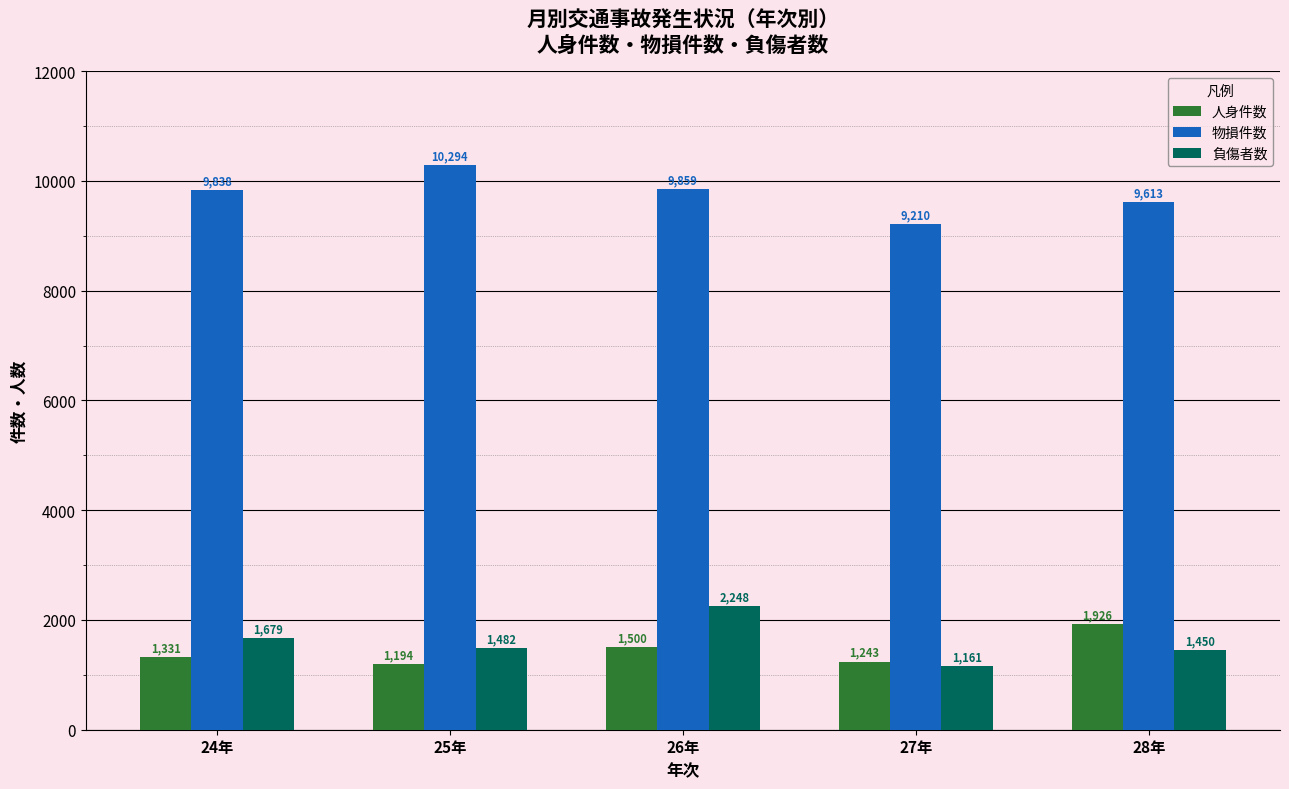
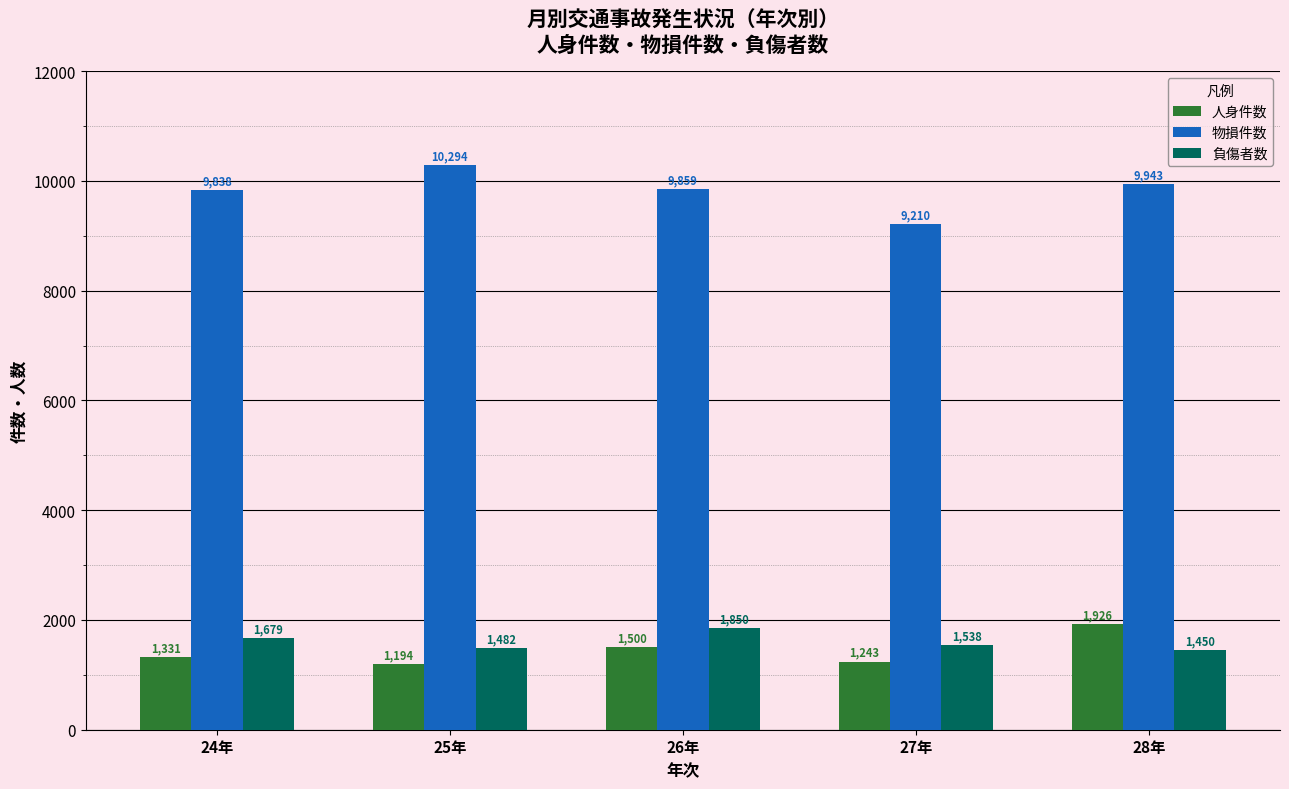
負傷者数, 26年: 2,248 -> 1,850
負傷者数, 27年: 1,161 -> 1,538
物損件数, 28年: 9,613 -> 9,943
